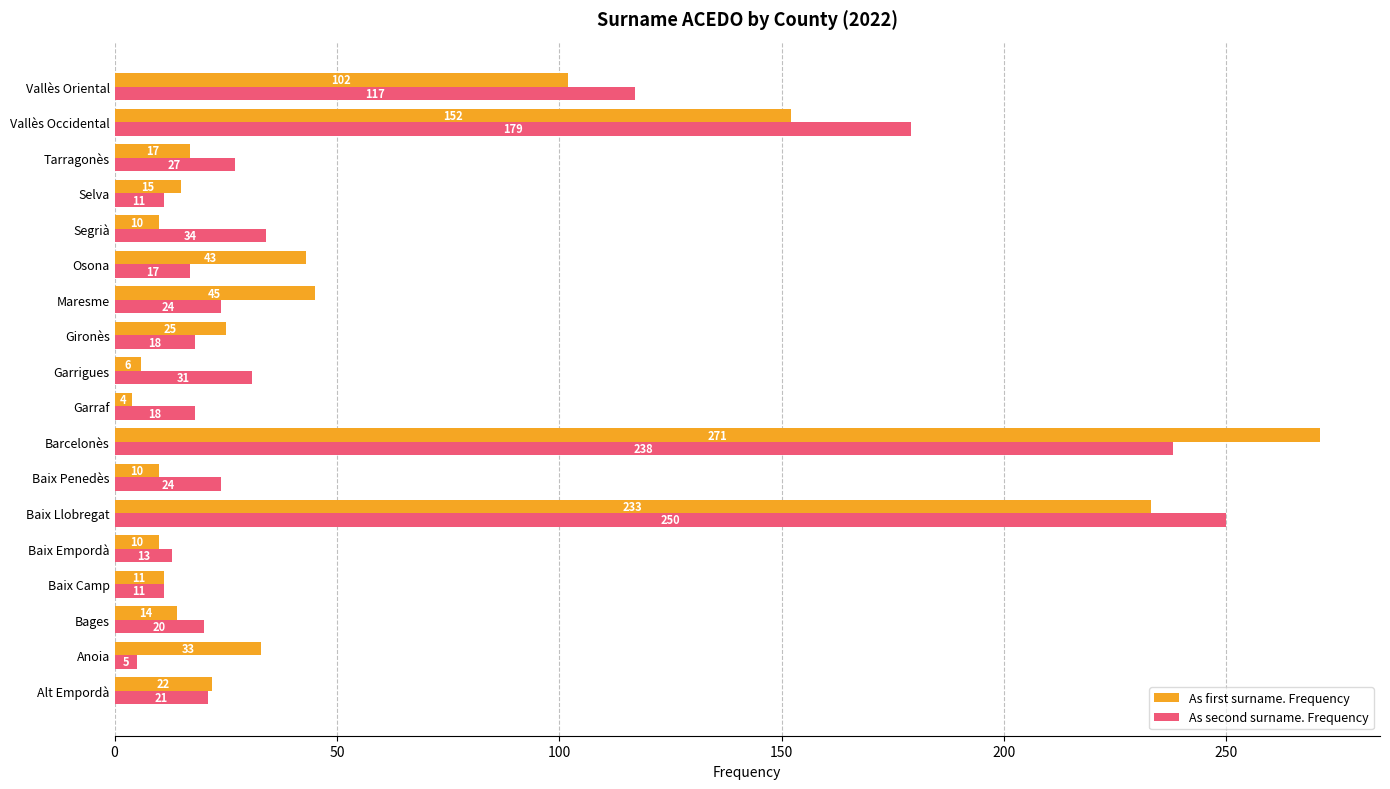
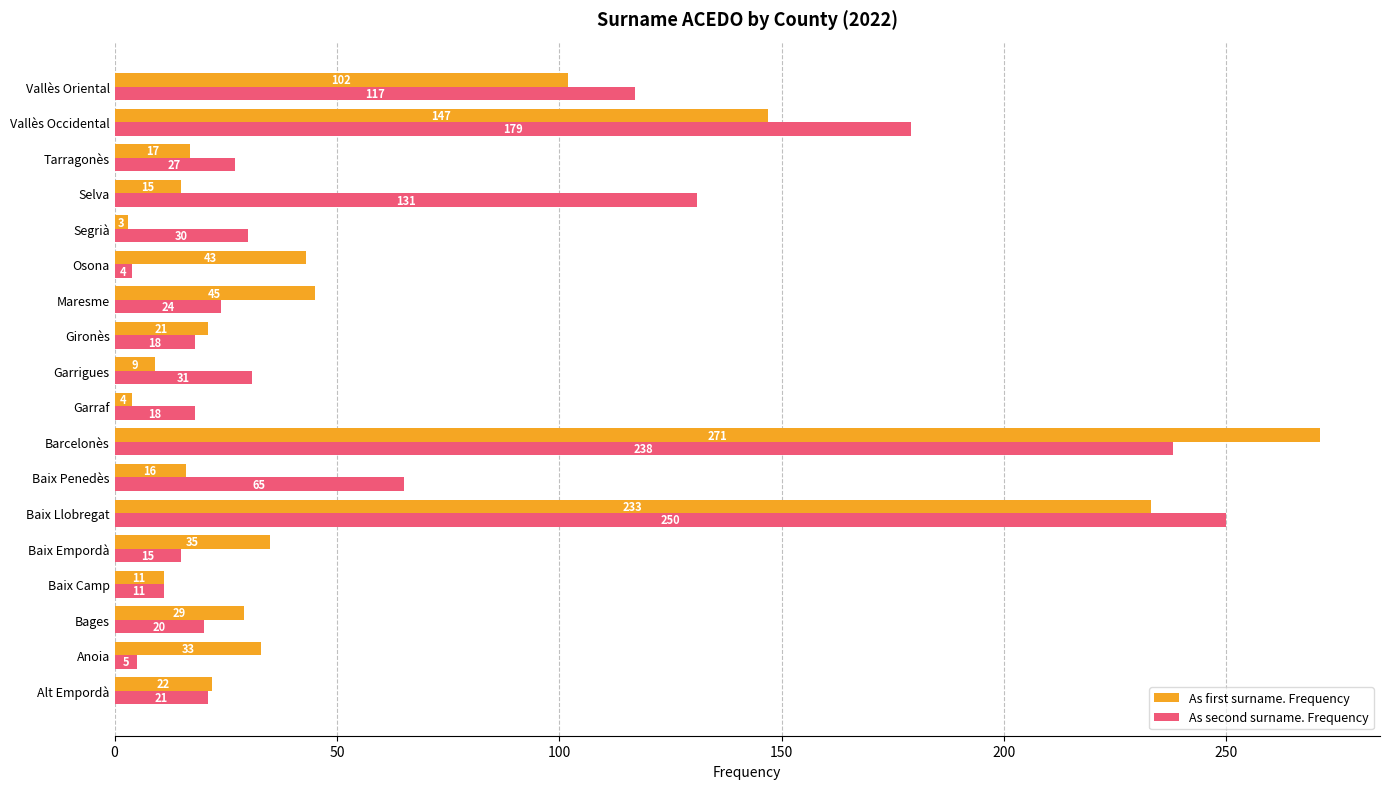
As first surname. Frequency, Vallès Occidental: 152 -> 147
As second surname. Frequency, Selva: 11 -> 131
As first surname. Frequency, Segrià: 10 -> 3
As second surname. Frequency, Segrià: 34 -> 30
As second surname. Frequency, Osona: 17 -> 4
As first surname. Frequency, Gironès: 25 -> 21
As first surname. Frequency, Garrigues: 6 -> 9
As first surname. Frequency, Baix Penedès: 10 -> 16
As second surname. Frequency, Baix Penedès: 24 -> 65
As first surname. Frequency, Baix Empordà: 10 -> 35
As second surname. Frequency, Baix Empordà: 13 -> 15
As first surname. Frequency, Bages: 14 -> 29
